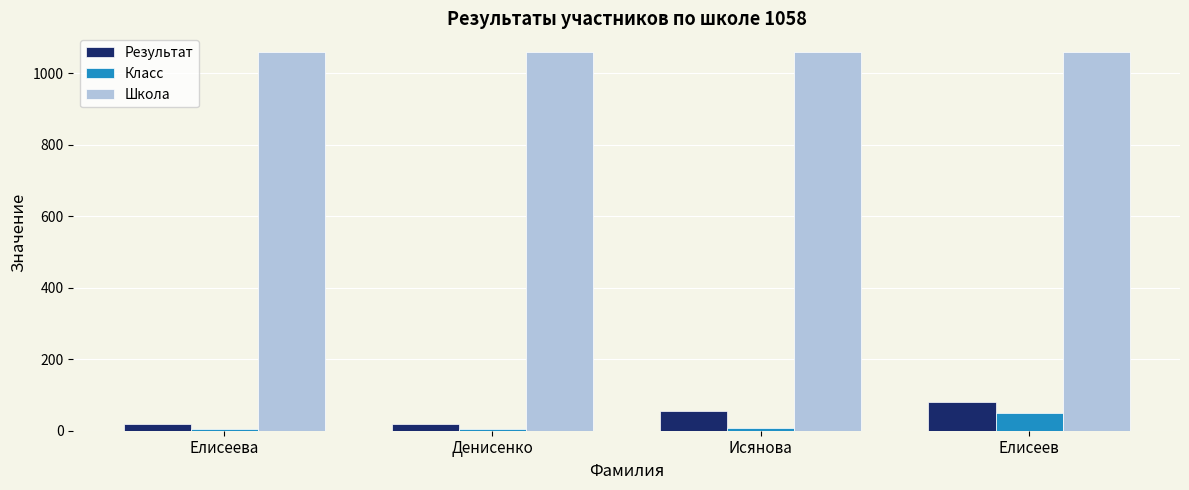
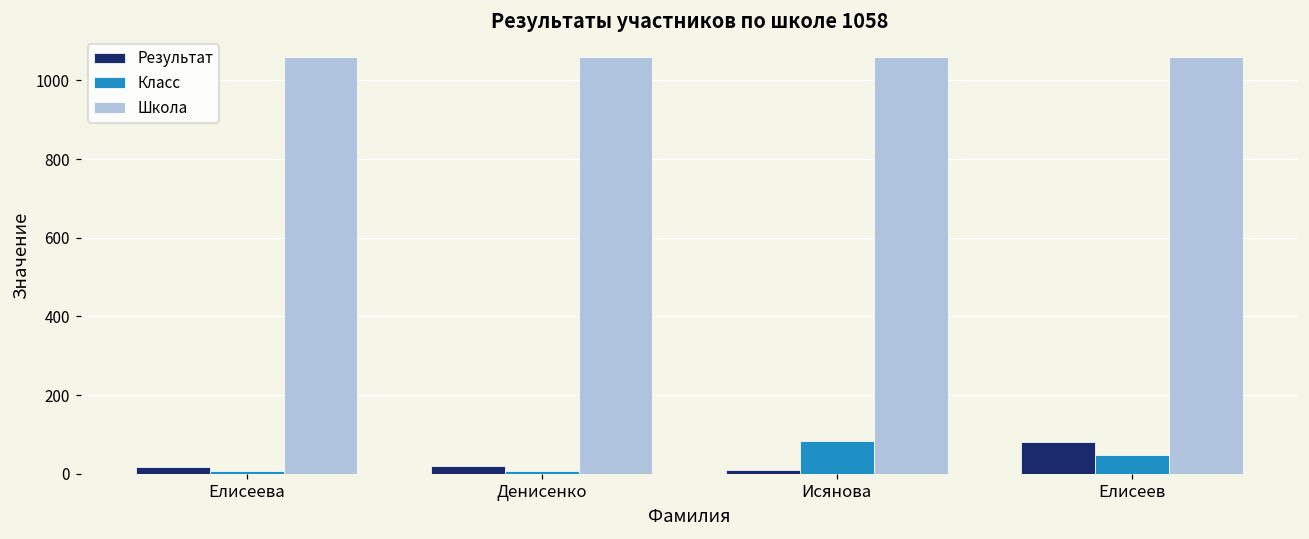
Результат, Исянова: 60 -> 10
Класс, Исянова: 10 -> 80
